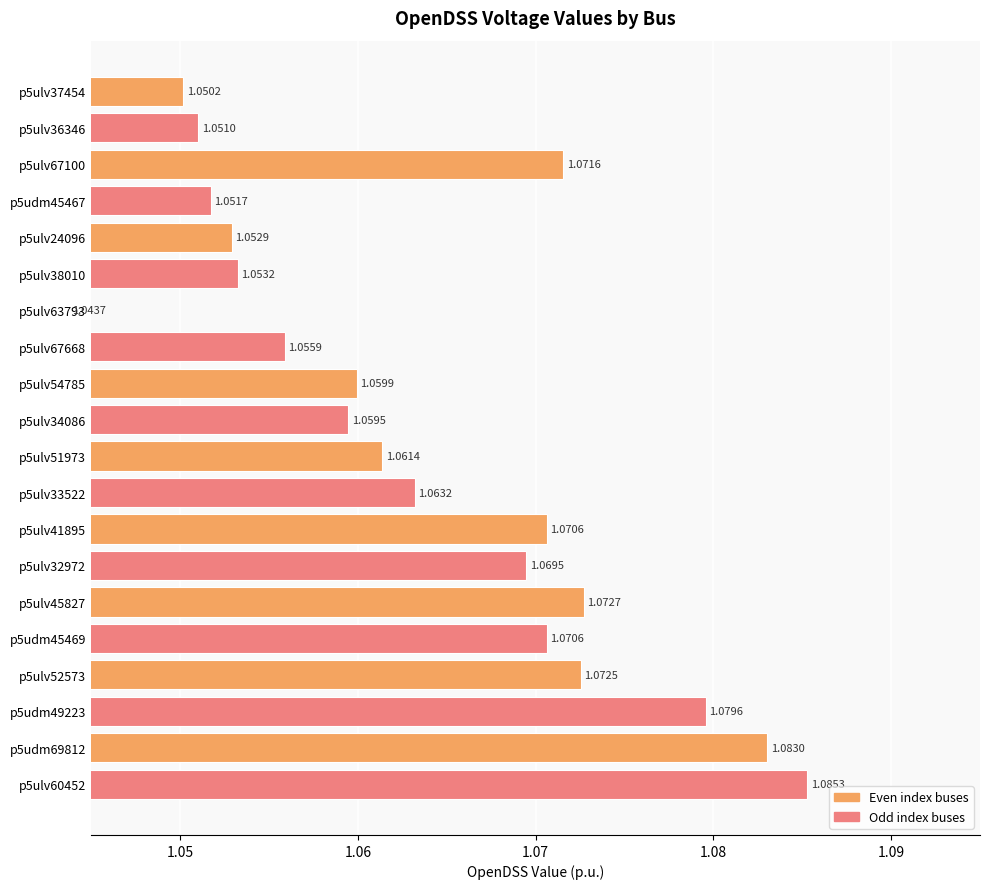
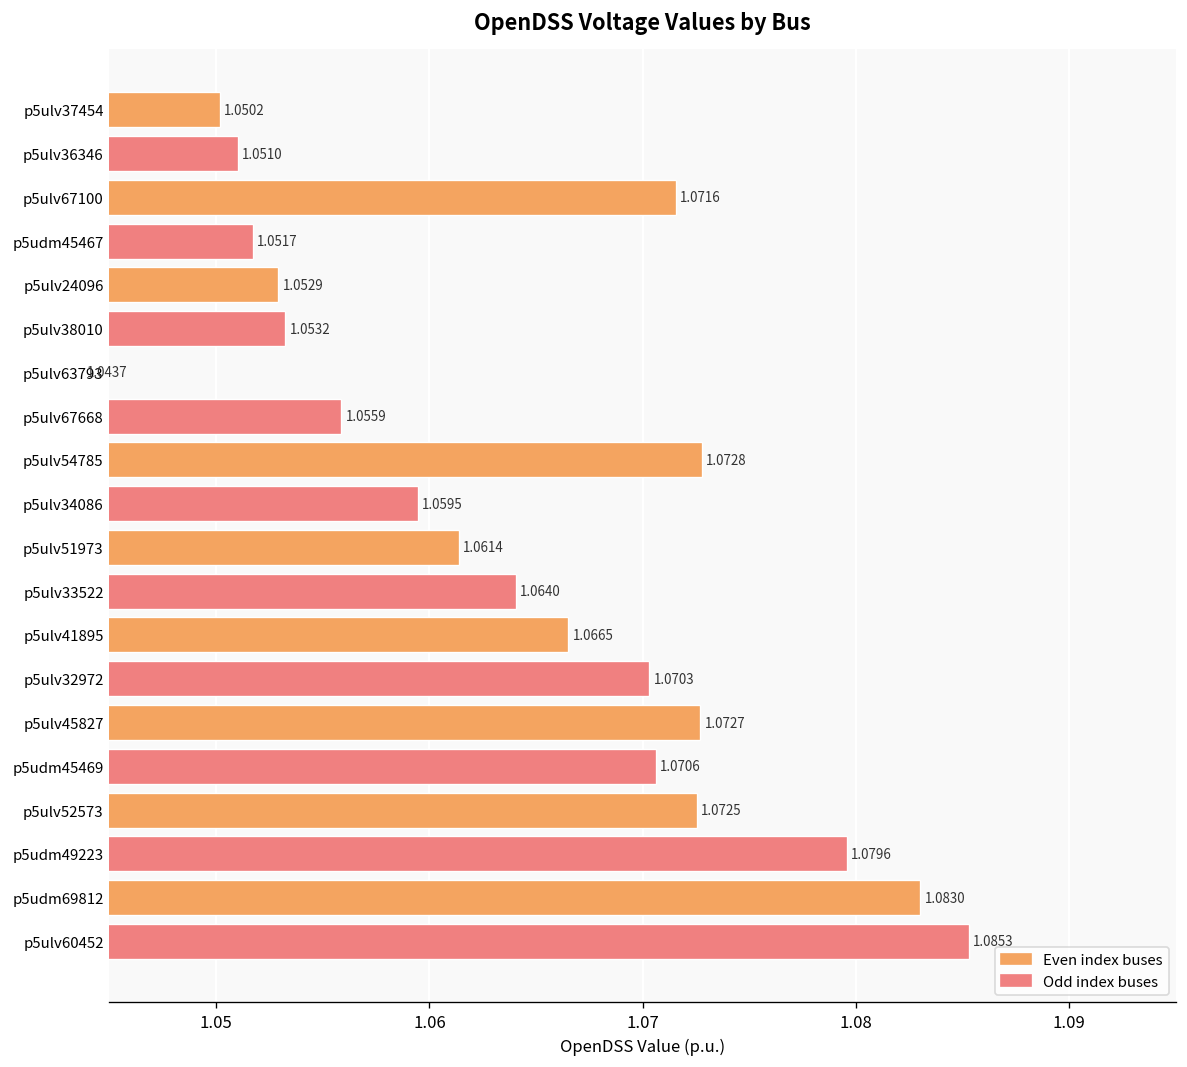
p5ulv54785: 1.0599 -> 1.0728
p5ulv33522: 1.0632 -> 1.0640
p5ulv41895: 1.0706 -> 1.0665
p5ulv32972: 1.0695 -> 1.0703
